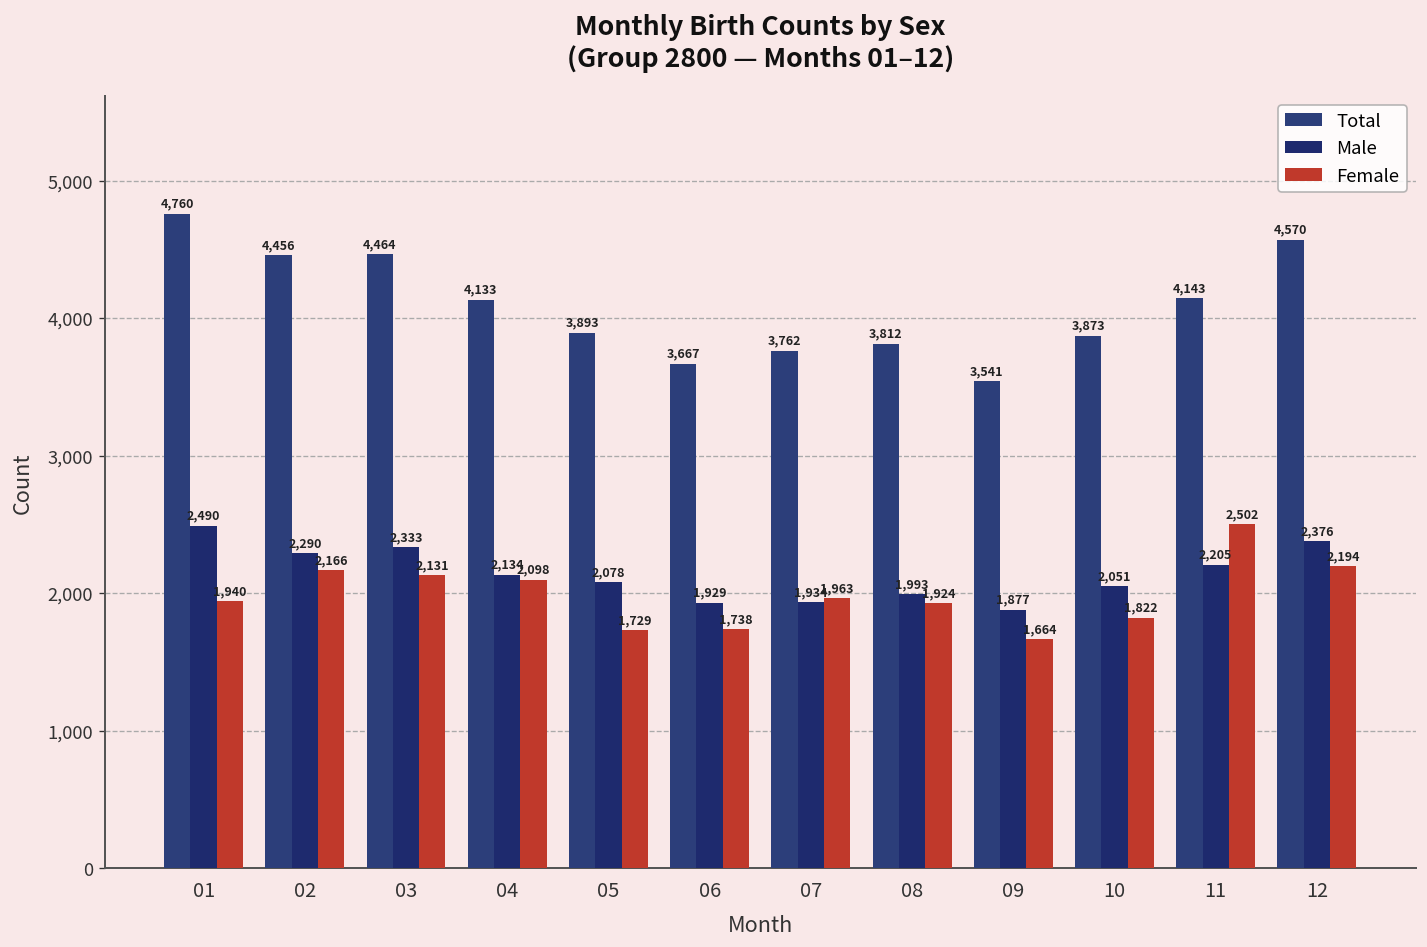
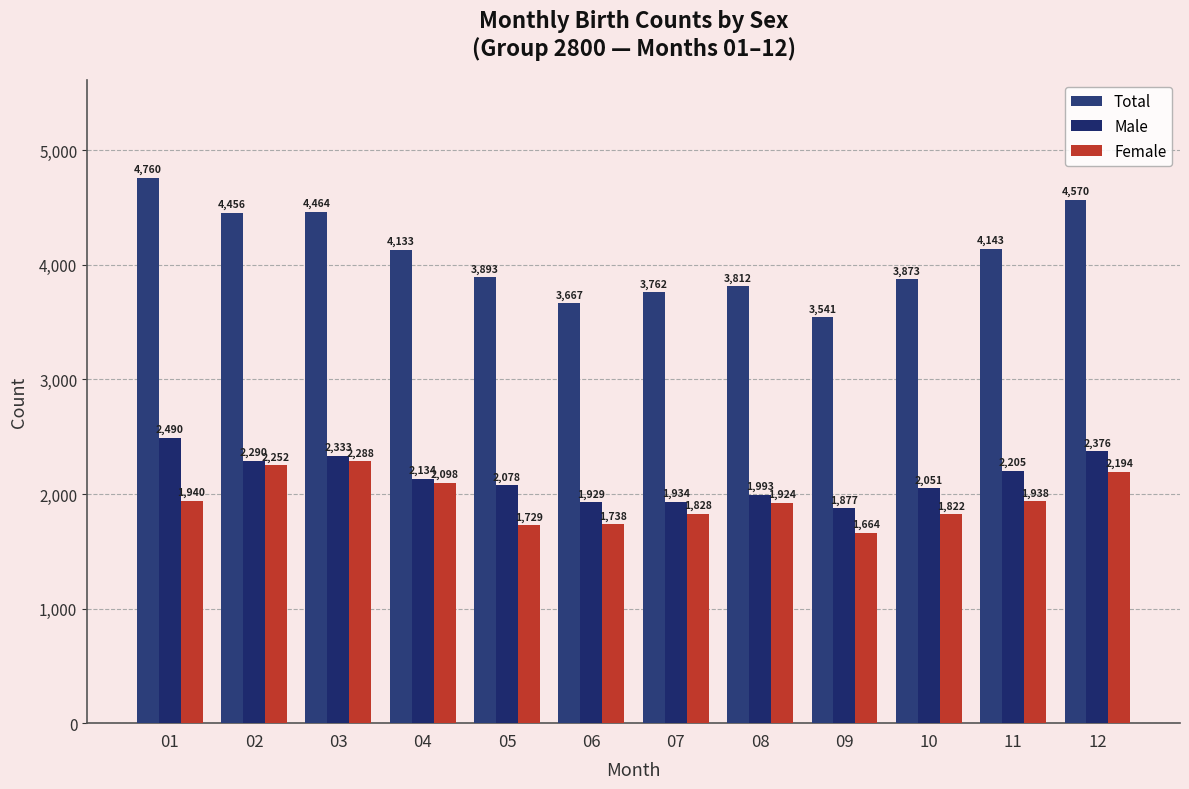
Female, 02: 2,166 -> 2,252
Female, 03: 2,131 -> 2,288
Female, 07: 1,963 -> 1,828
Female, 11: 2,502 -> 1,938
